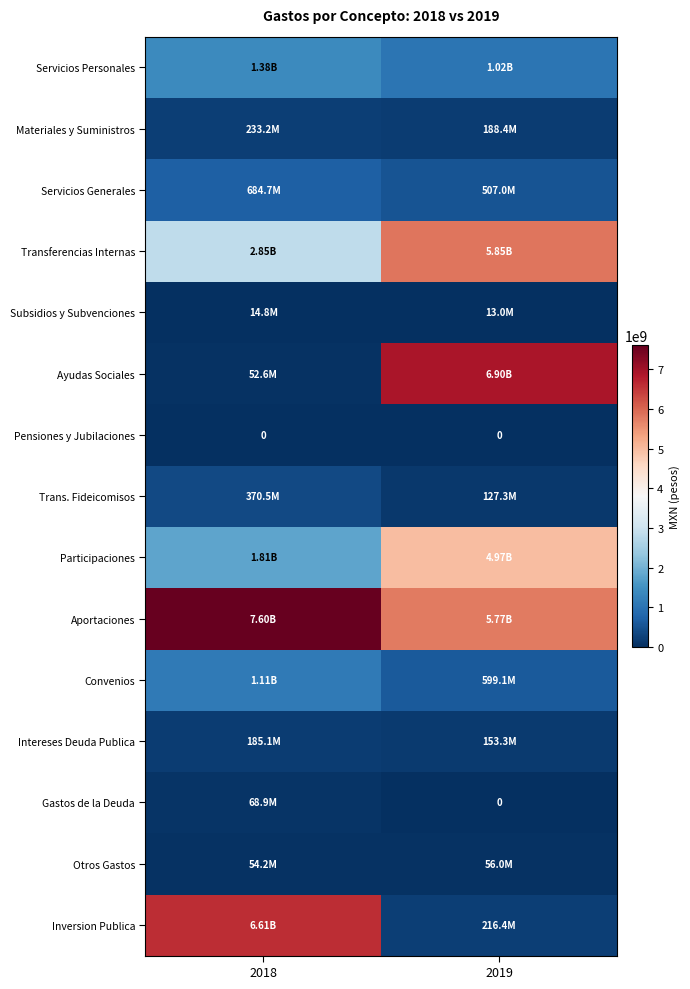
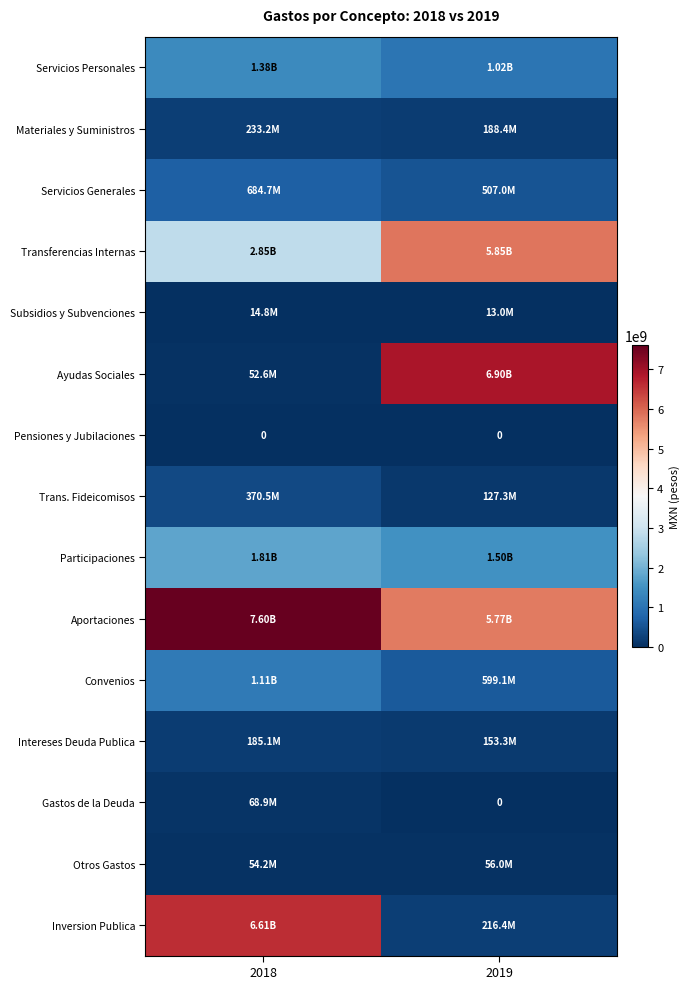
Participaciones, 2019: 4.97B -> 1.50B
